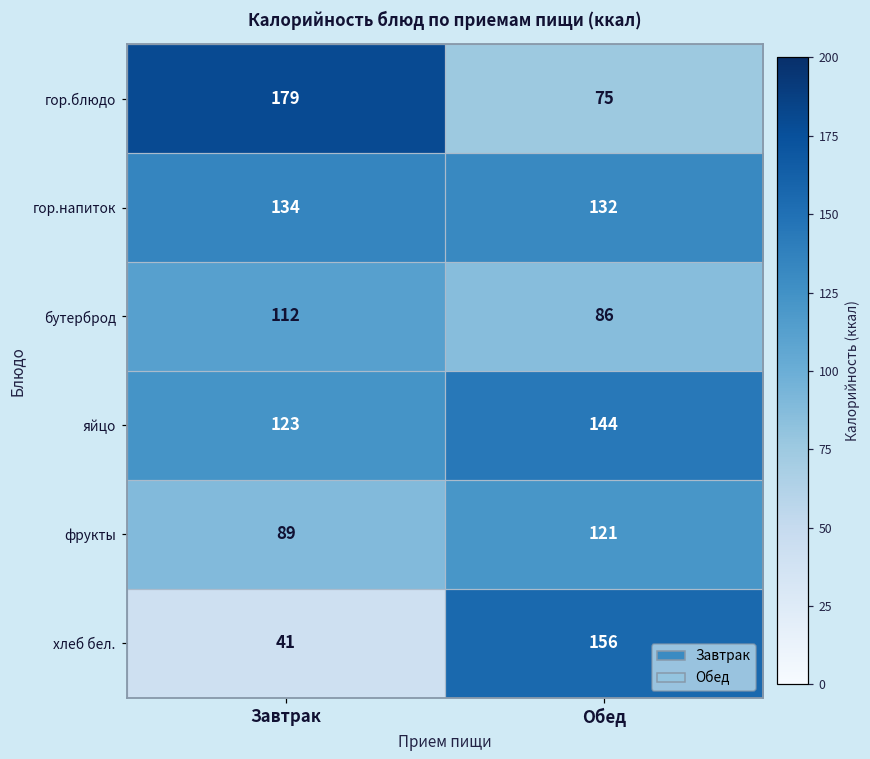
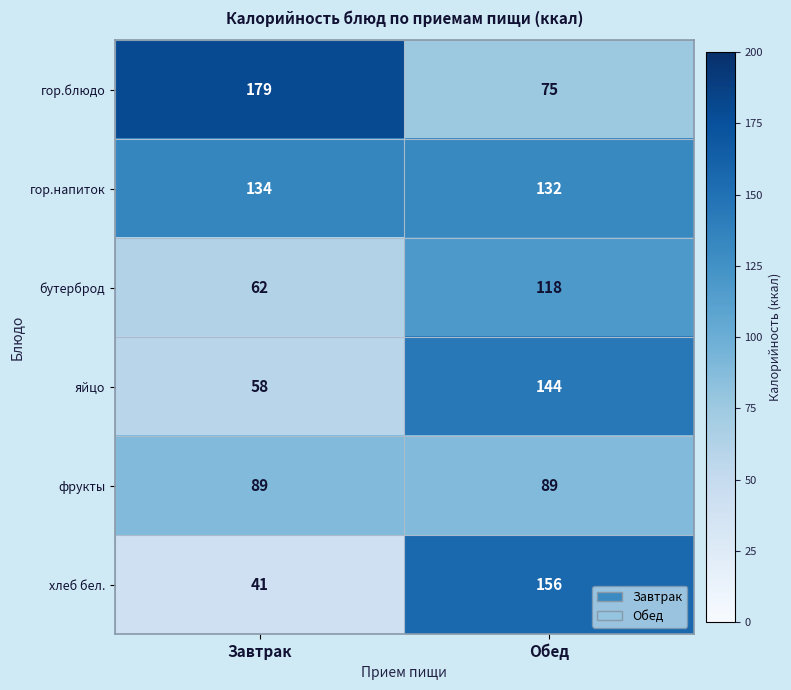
бутерброд, Завтрак: 112 -> 62
бутерброд, Обед: 86 -> 118
яйцо, Завтрак: 123 -> 58
фрукты, Обед: 121 -> 89
